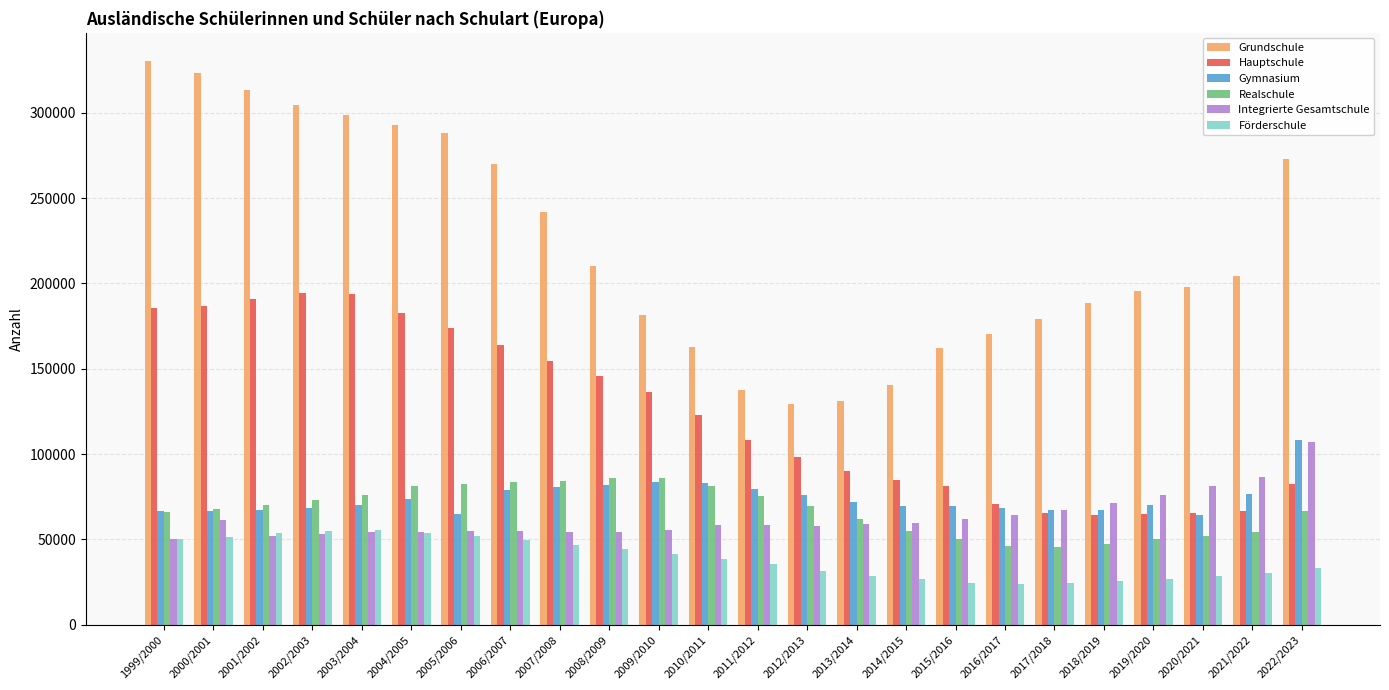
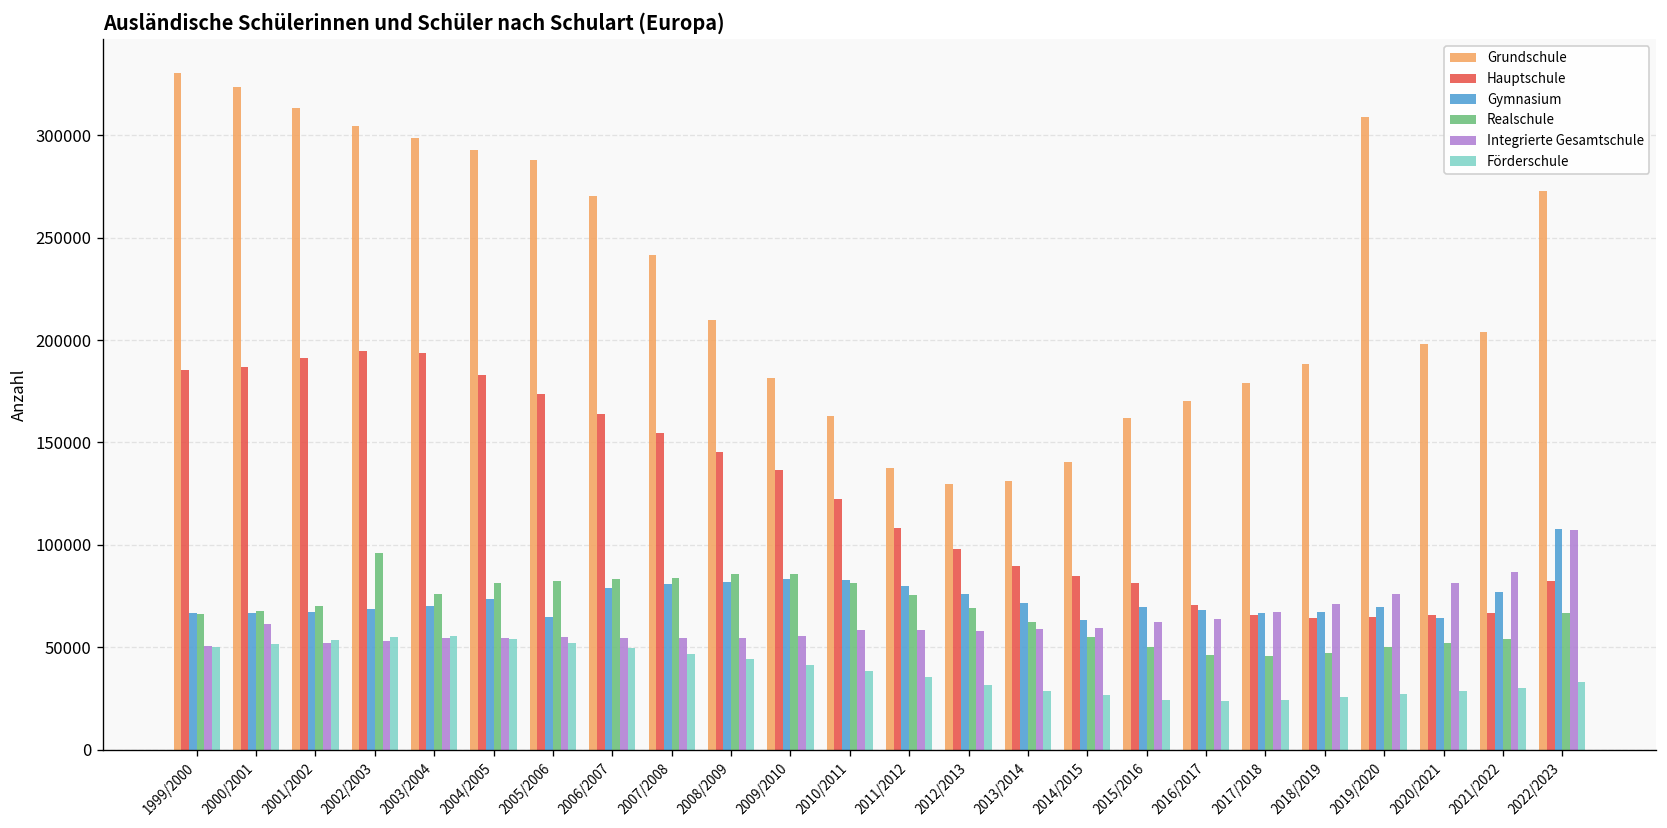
Realschule, 2002/2003: 73000 -> 96000
Gymnasium, 2014/2015: 70000 -> 63000
Grundschule, 2019/2020: 196000 -> 309000
